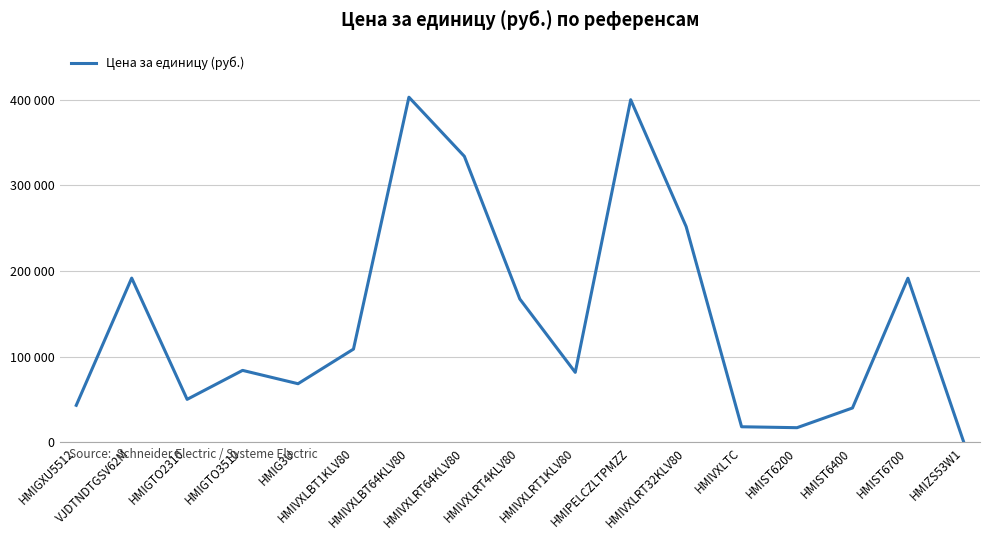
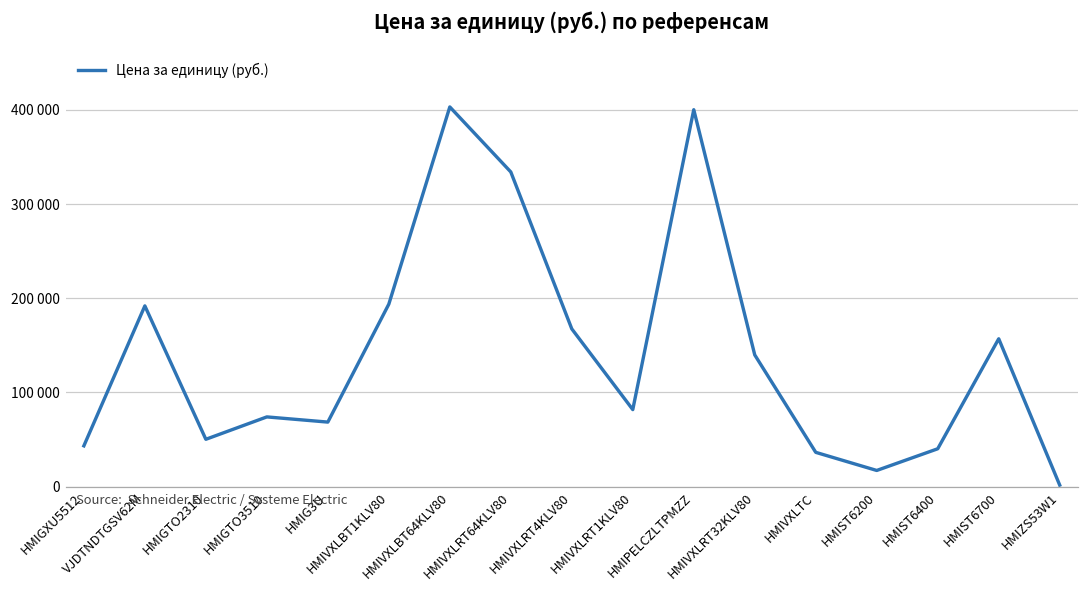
HMIGTO3510: 80000 -> 70000
HMIVXLBT1KLV80: 110000 -> 190000
HMIVXLRT32KLV80: 250000 -> 140000
HMIVXLTC: 20000 -> 40000
HMIST6700: 190000 -> 160000
